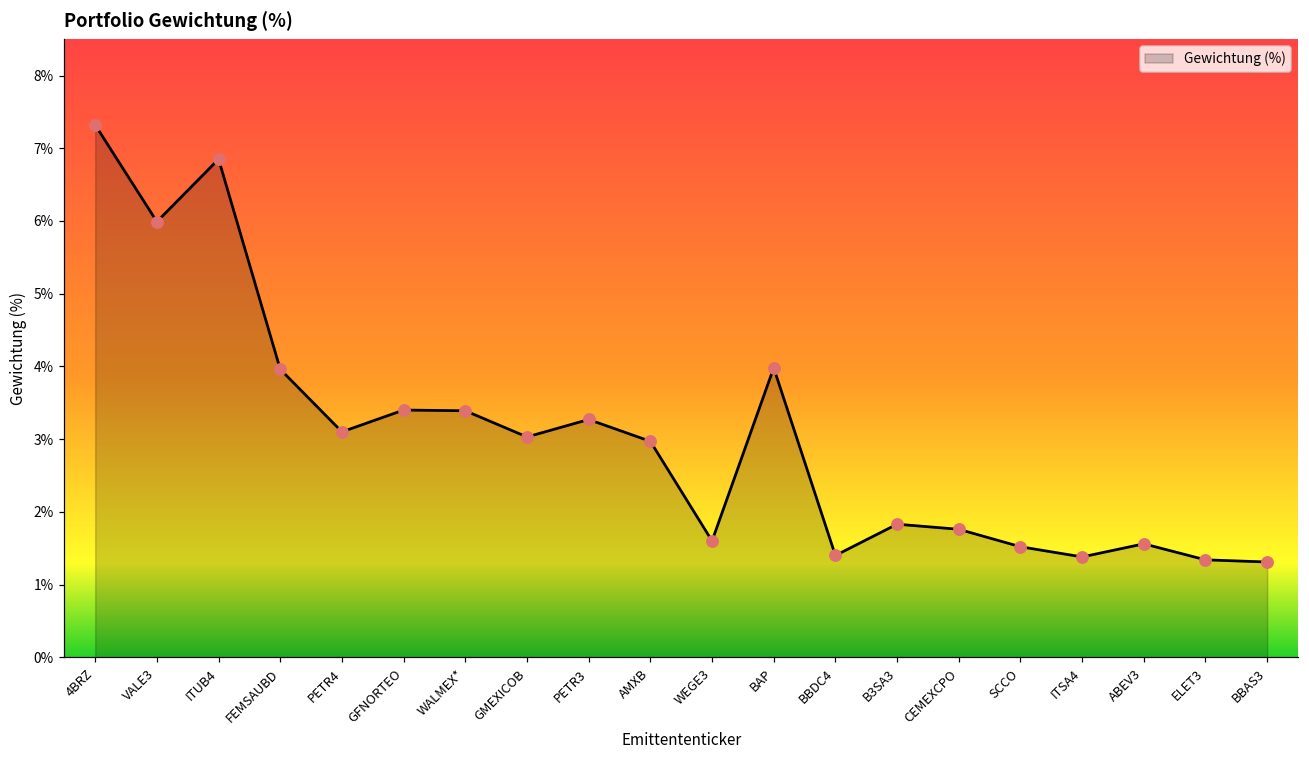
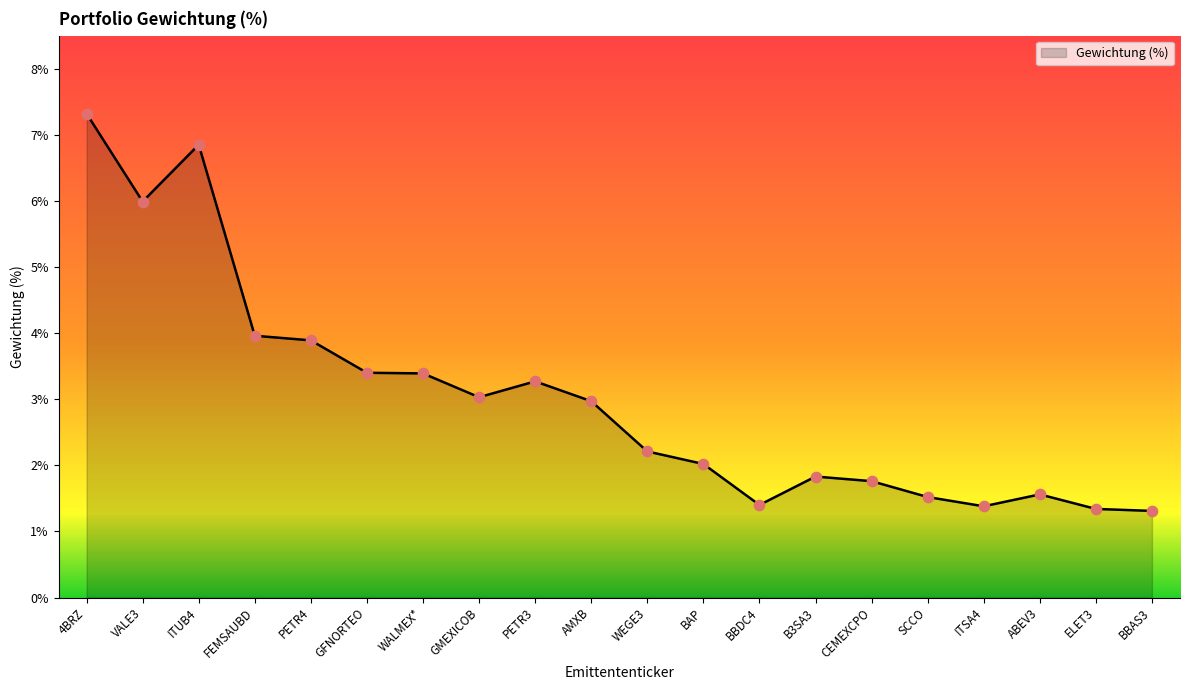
PETR4: 3.1% -> 3.9%
WEGE3: 1.6% -> 2.2%
BAP: 4.0% -> 2.0%
